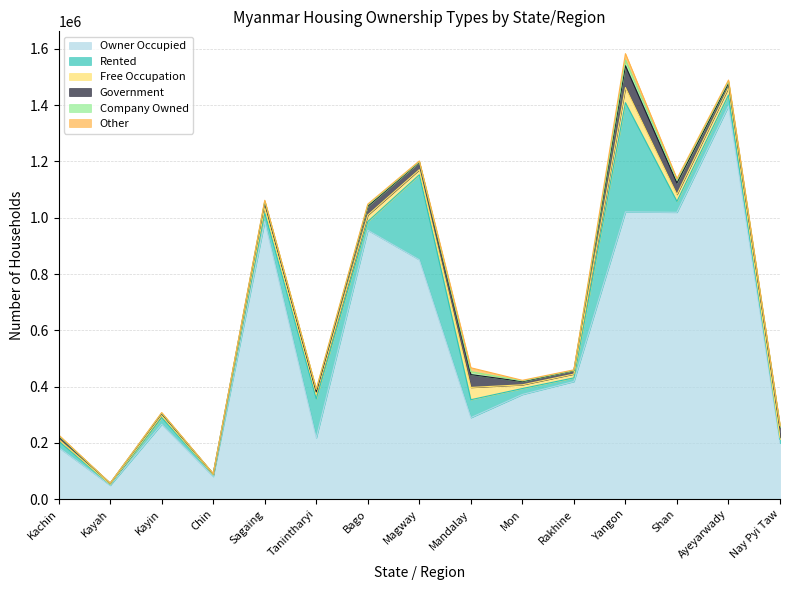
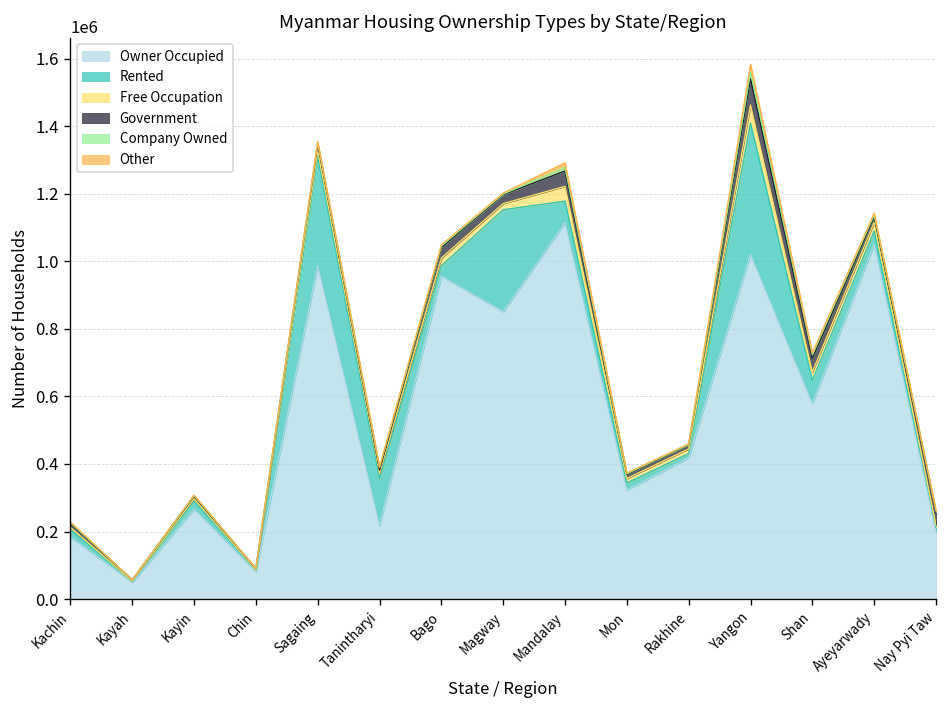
Rented, Sagaing: 30000 -> 320000
Owner Occupied, Mandalay: 290000 -> 1110000
Owner Occupied, Mon: 370000 -> 320000
Owner Occupied, Shan: 1020000 -> 580000
Rented, Shan: 40000 -> 70000
Owner Occupied, Ayeyarwady: 1400000 -> 1050000
